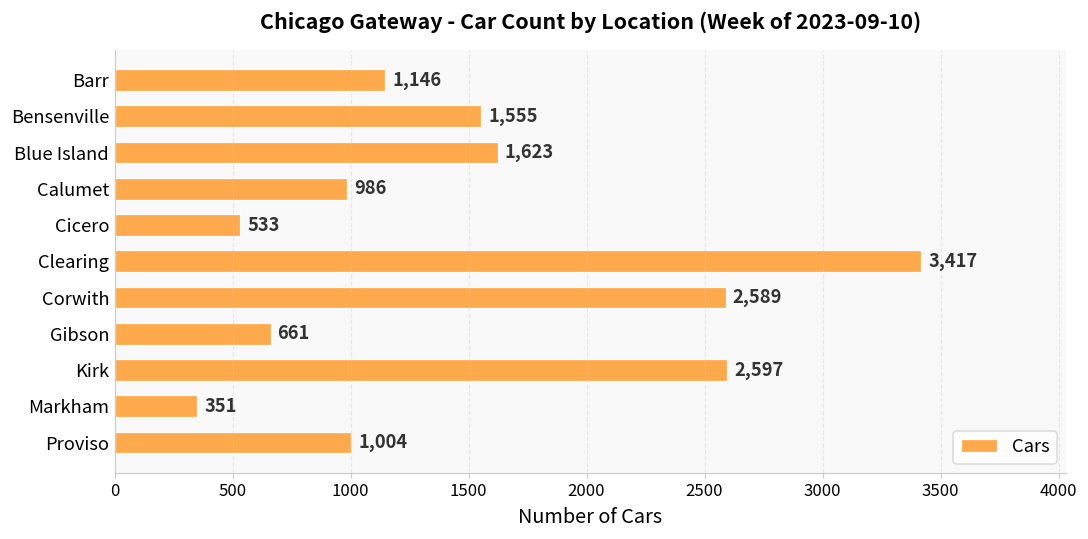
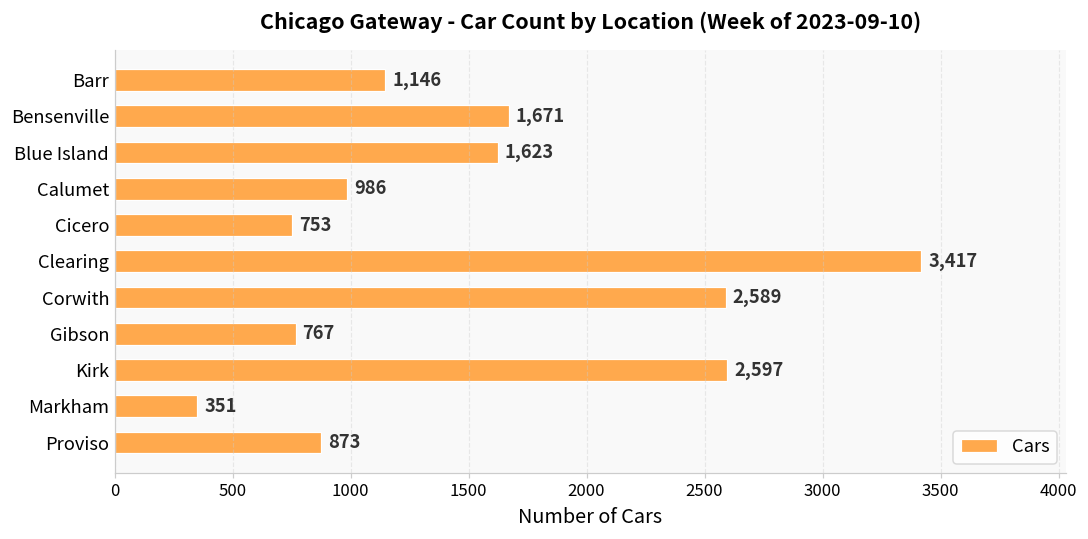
Bensenville: 1,555 -> 1,671
Cicero: 533 -> 753
Gibson: 661 -> 767
Proviso: 1,004 -> 873
